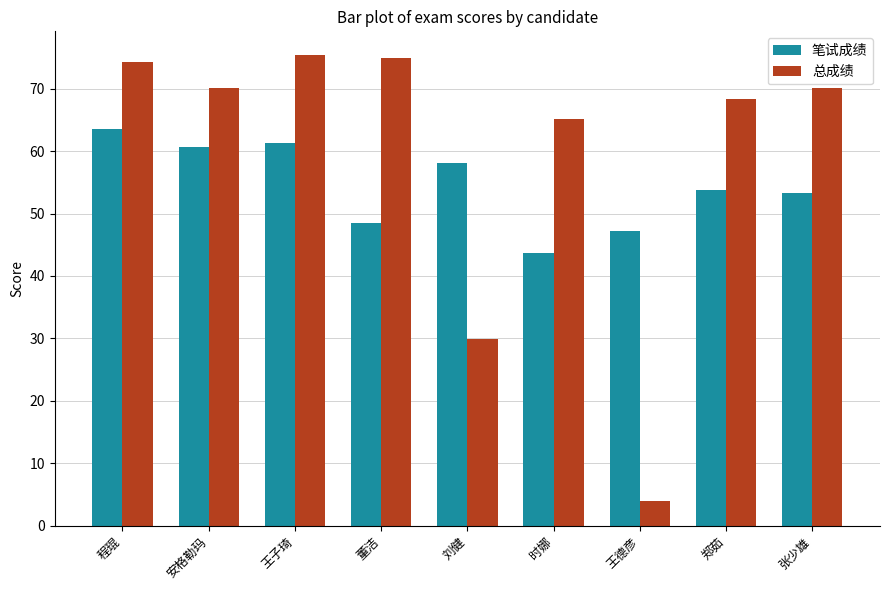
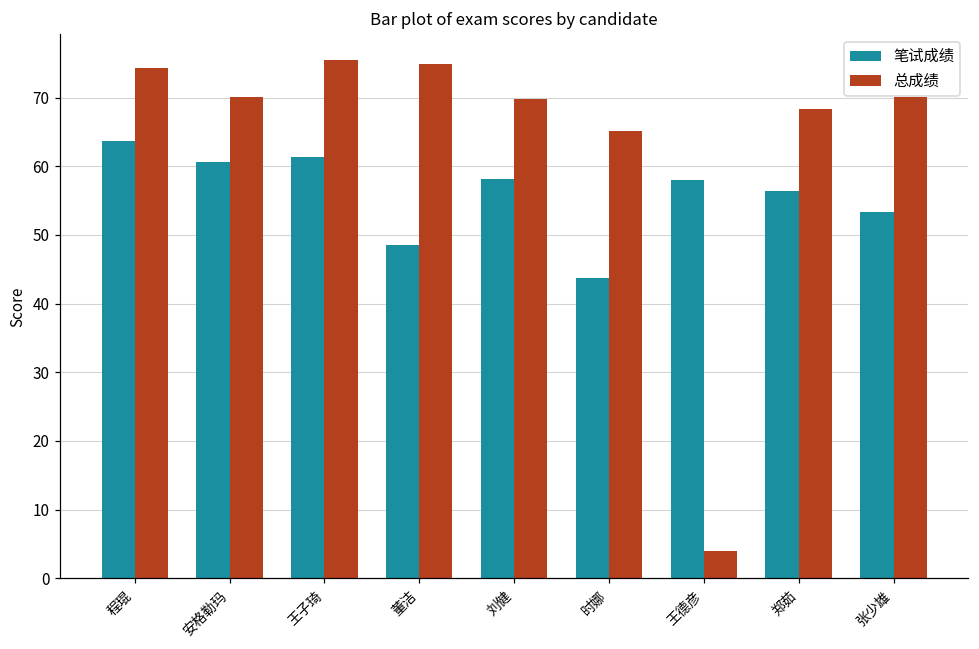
总成绩, 刘健: 30 -> 70
笔试成绩, 王德彦: 47 -> 58
笔试成绩, 郑茹: 54 -> 56
